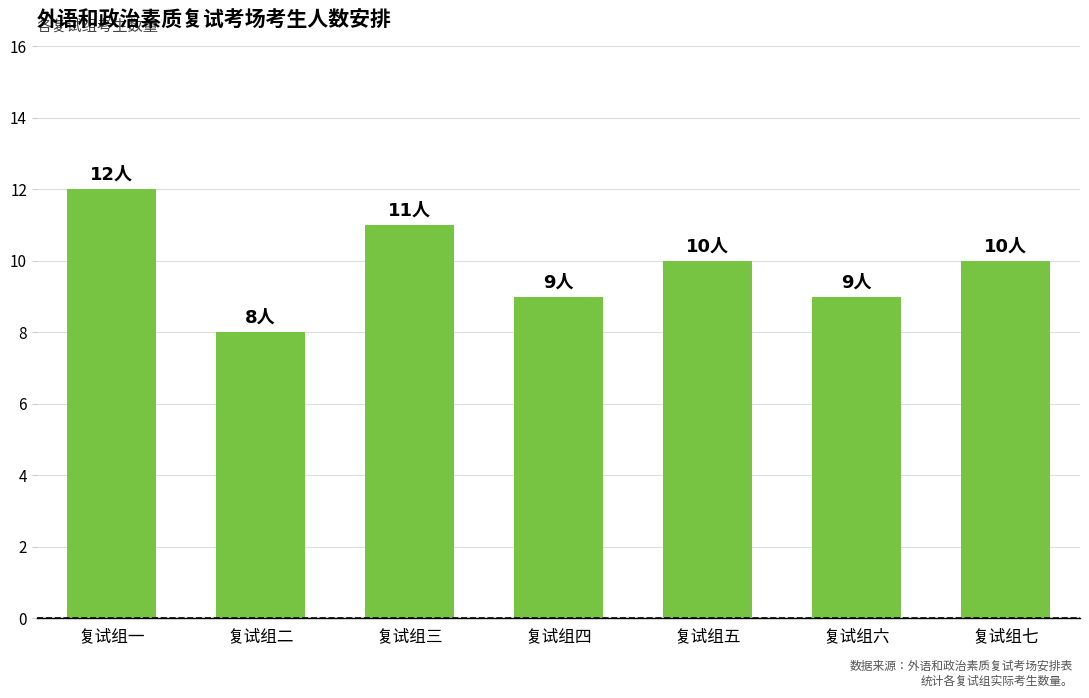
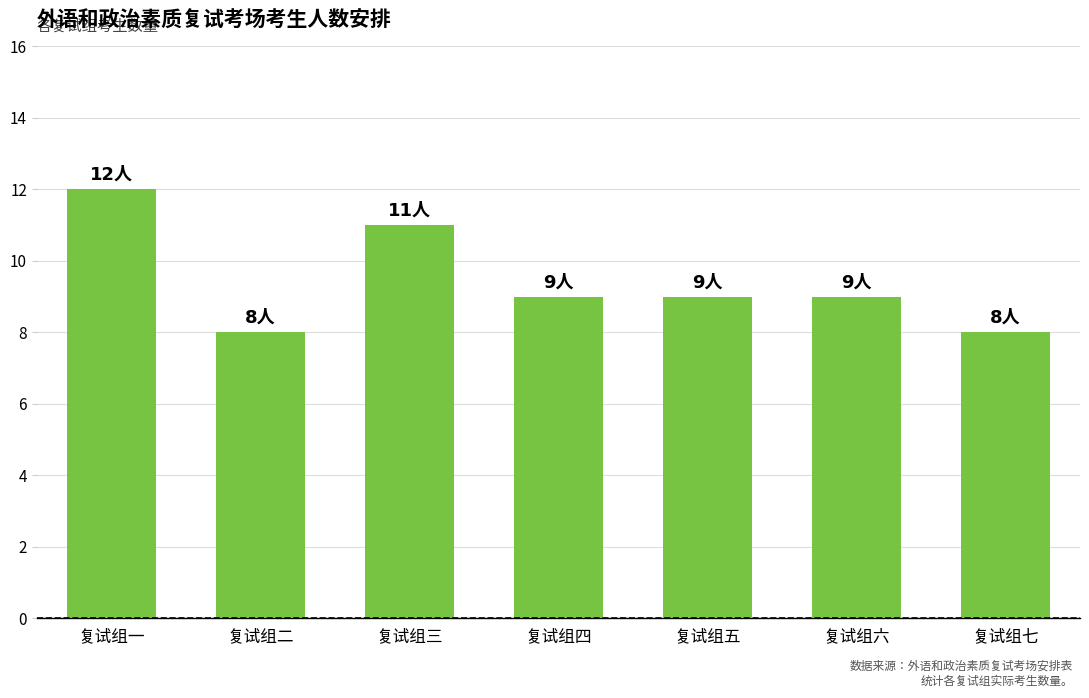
复试组五: 10人 -> 9人
复试组七: 10人 -> 8人
